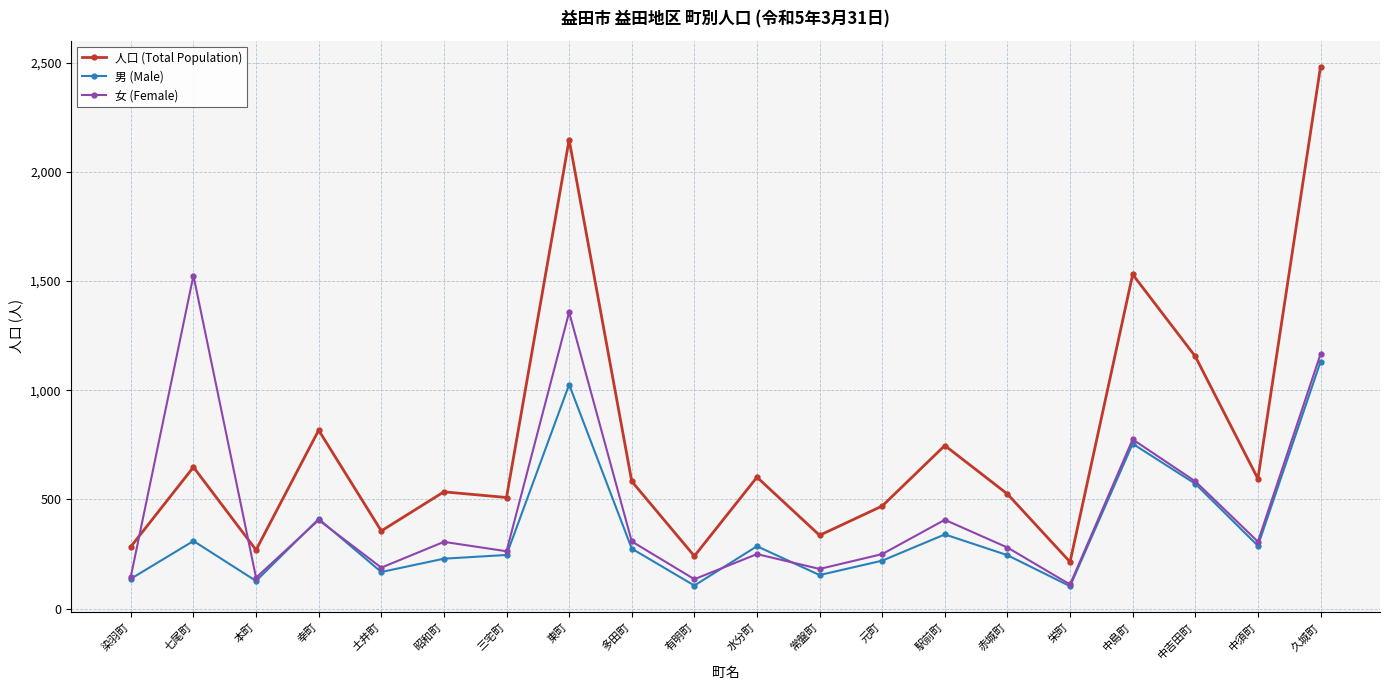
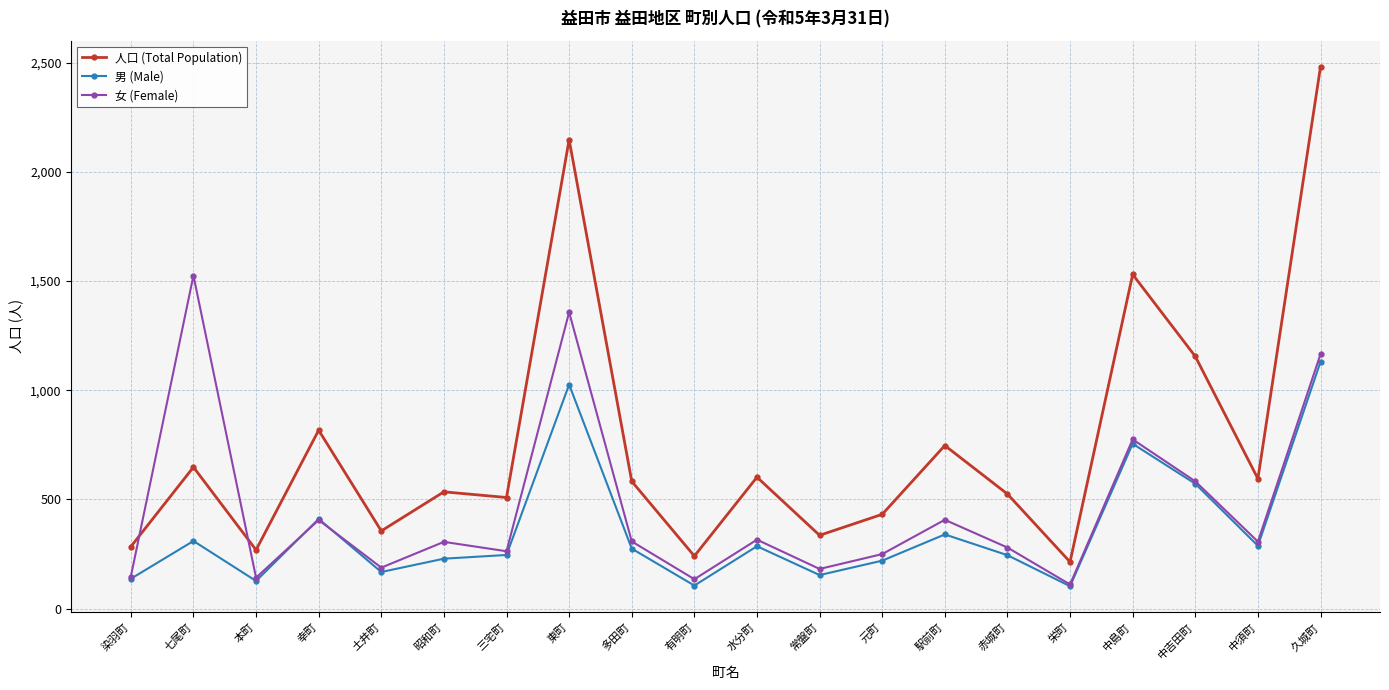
女 (Female), 水分町: 250 -> 320
人口 (Total Population), 元町: 470 -> 430
